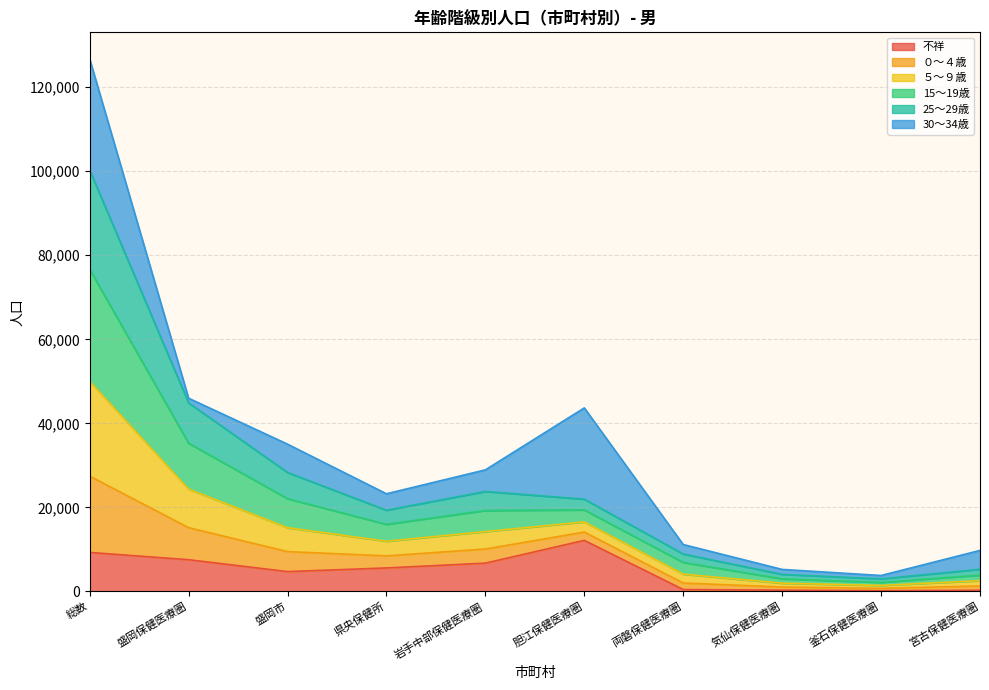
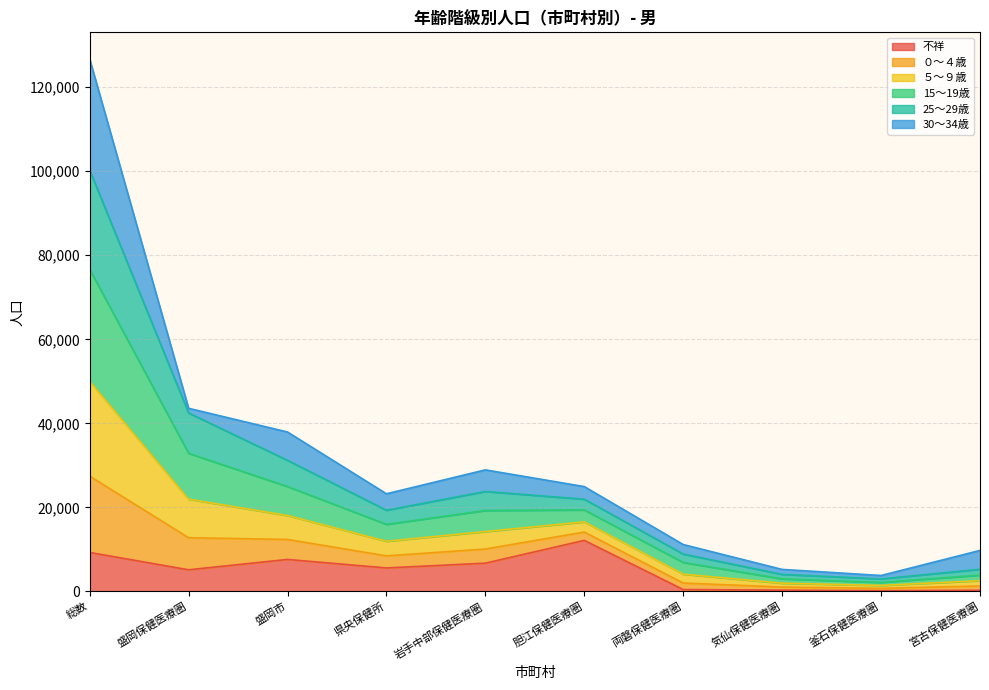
不祥, 盛岡保健医療圏: 8,000 -> 5,000
不祥, 盛岡市: 5,000 -> 8,000
30～34歳, 胆江保健医療圏: 22,000 -> 3,000
